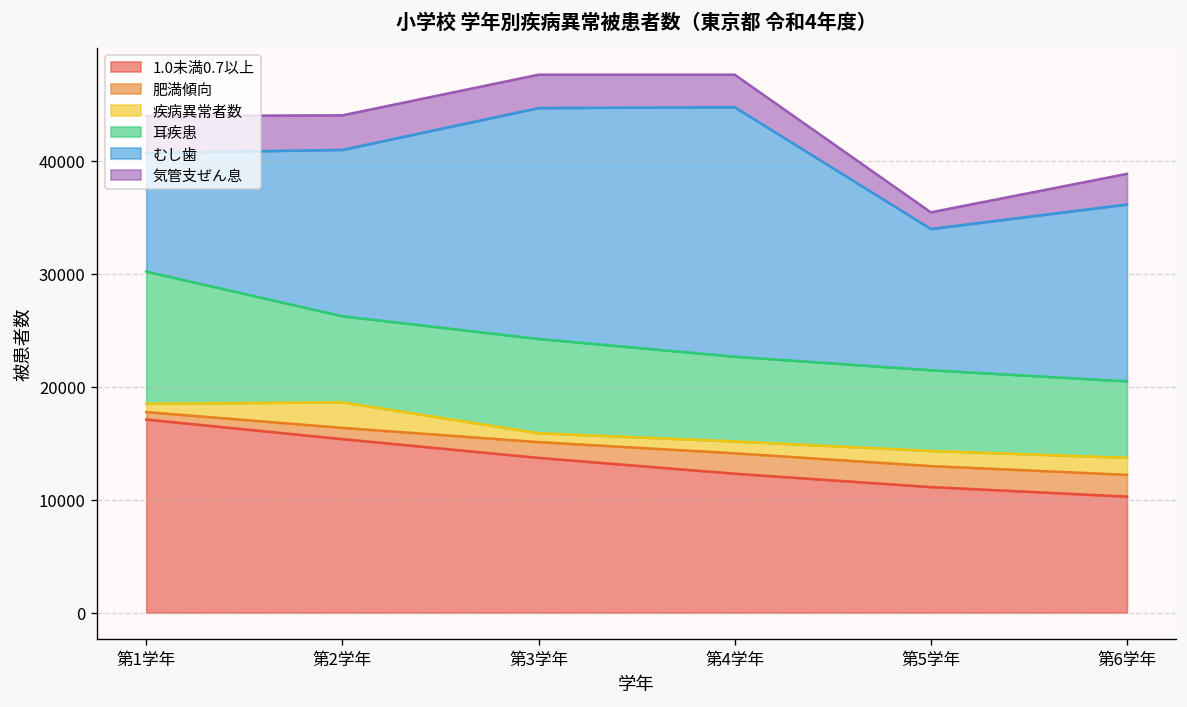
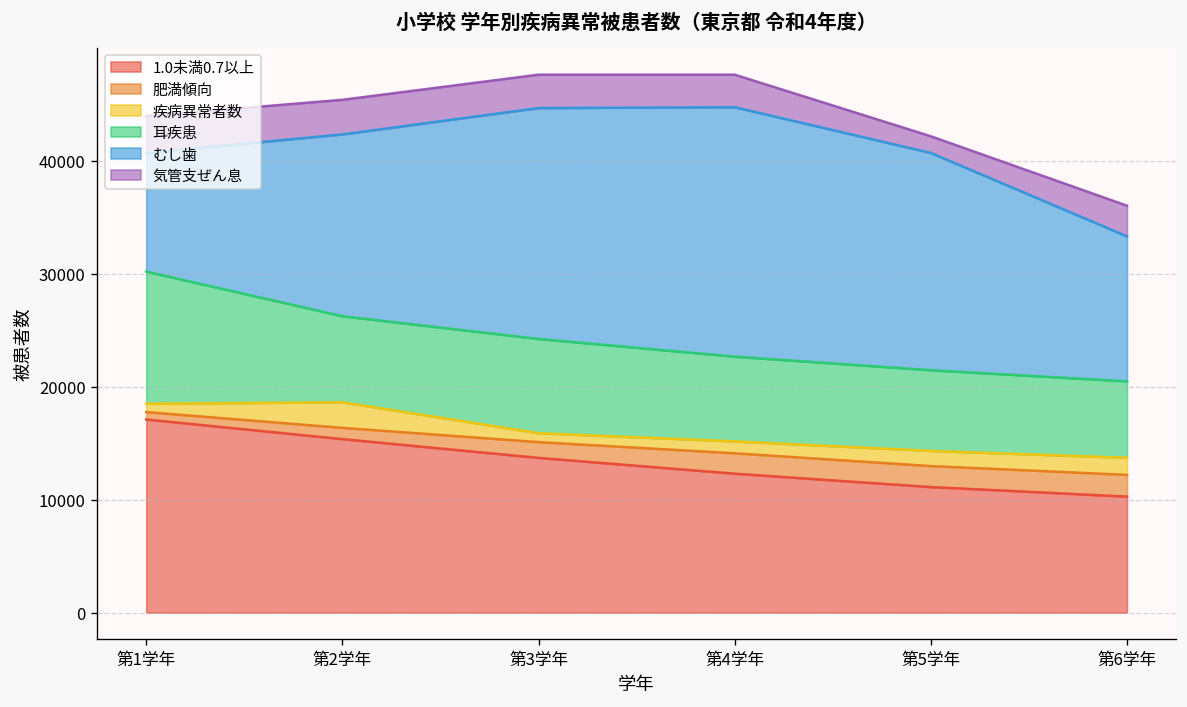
むし歯, 第2学年: 15000 -> 16000
むし歯, 第5学年: 13000 -> 19000
むし歯, 第6学年: 16000 -> 13000
